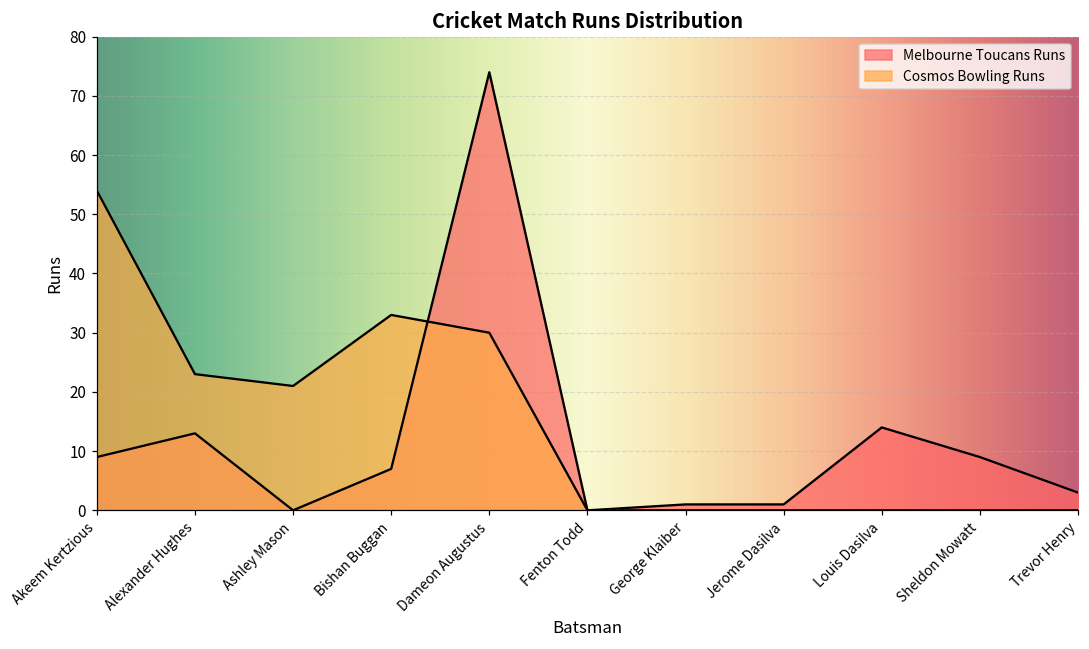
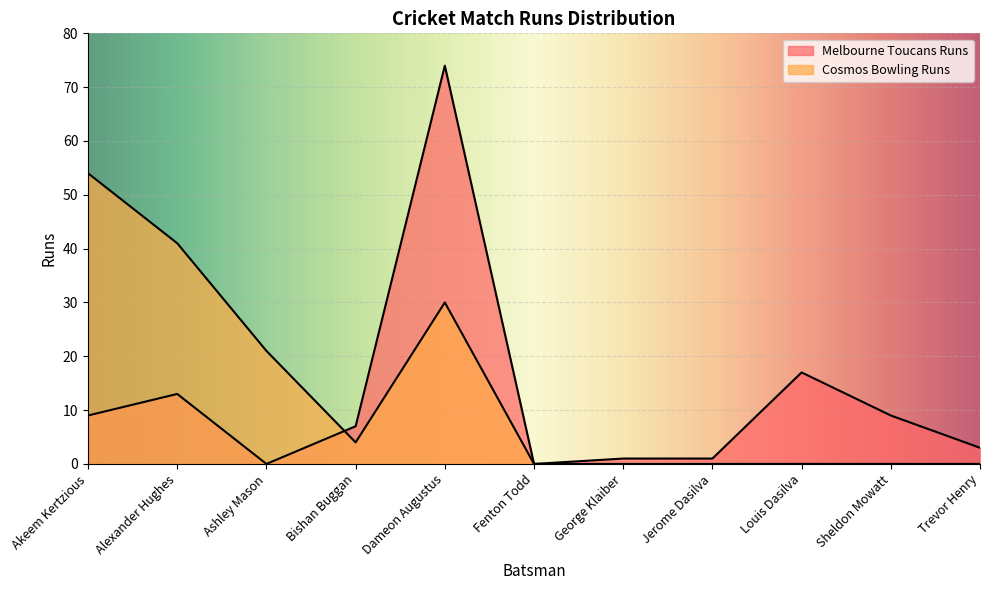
Cosmos Bowling Runs, Alexander Hughes: 23 -> 41
Cosmos Bowling Runs, Bishan Buggan: 33 -> 4
Melbourne Toucans Runs, Louis Dasilva: 14 -> 17
